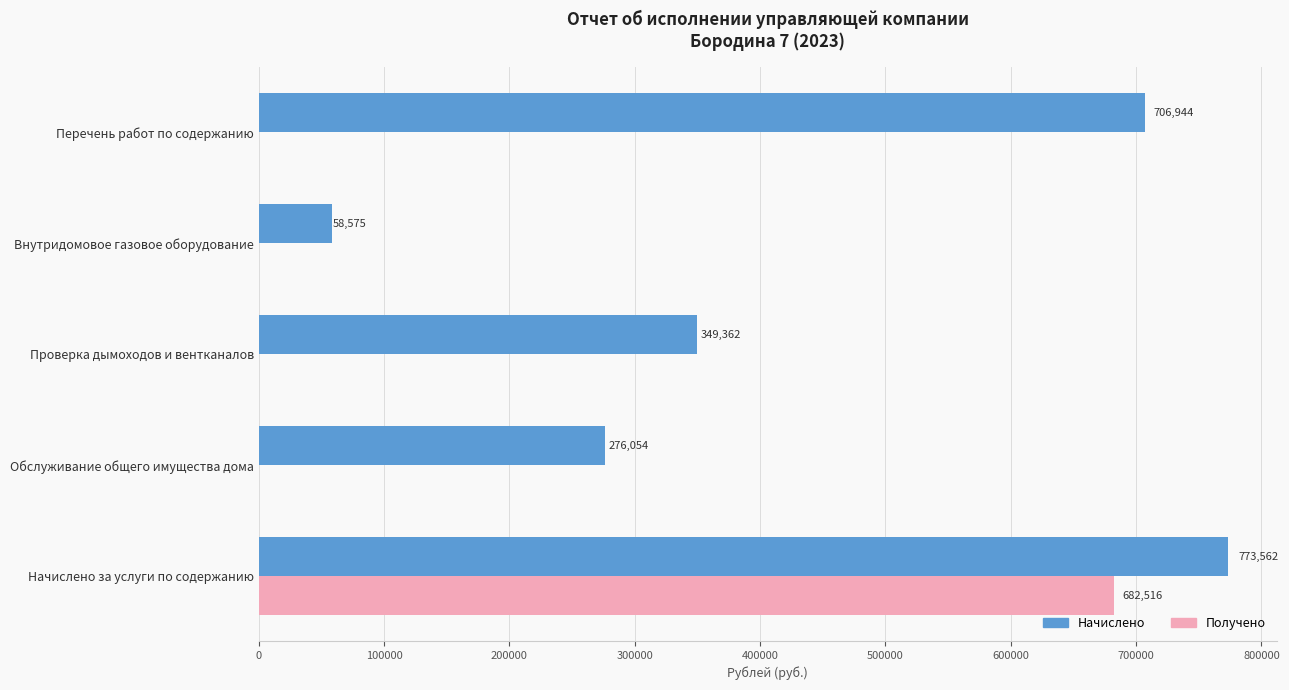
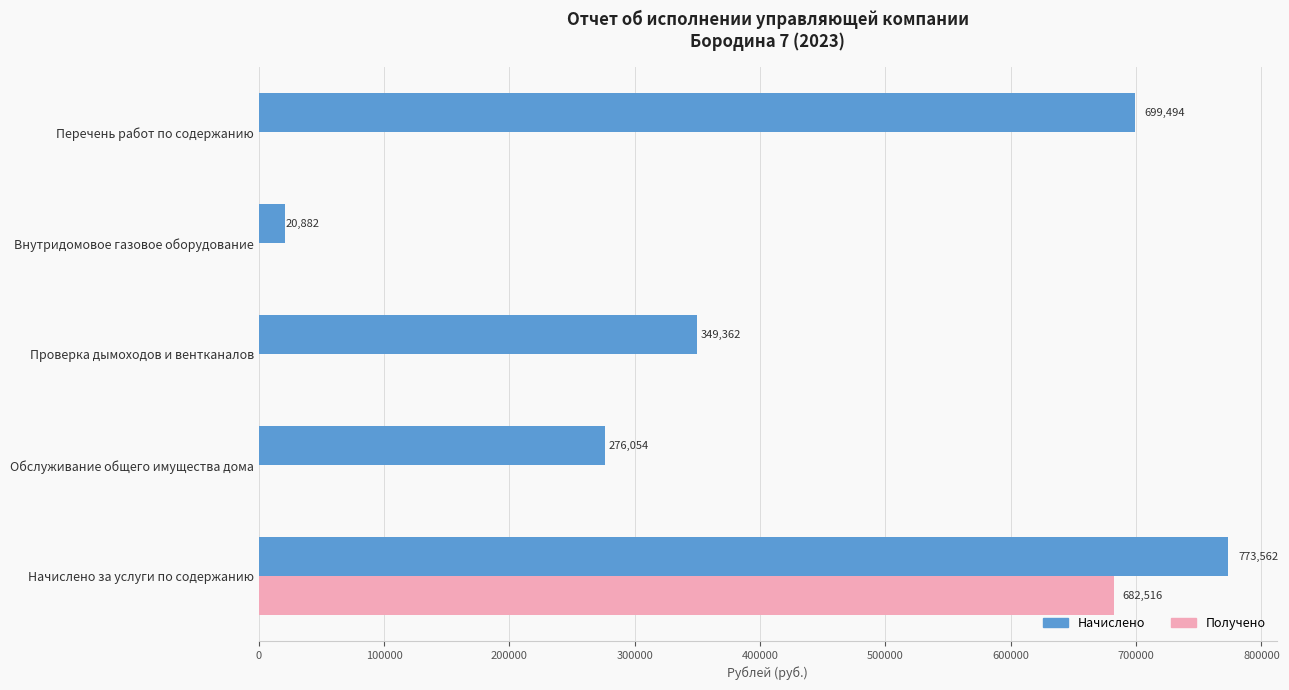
Начислено, Перечень работ по содержанию: 706,944 -> 699,494
Начислено, Внутридомовое газовое оборудование: 58,575 -> 20,882
